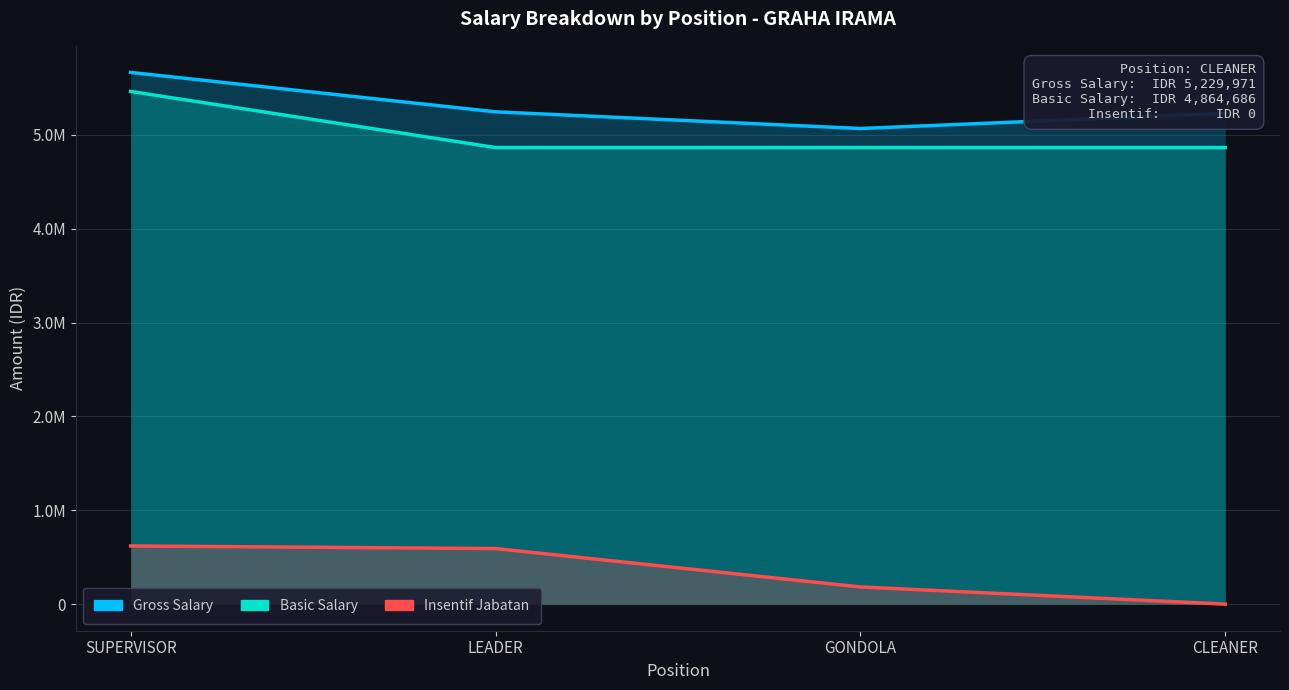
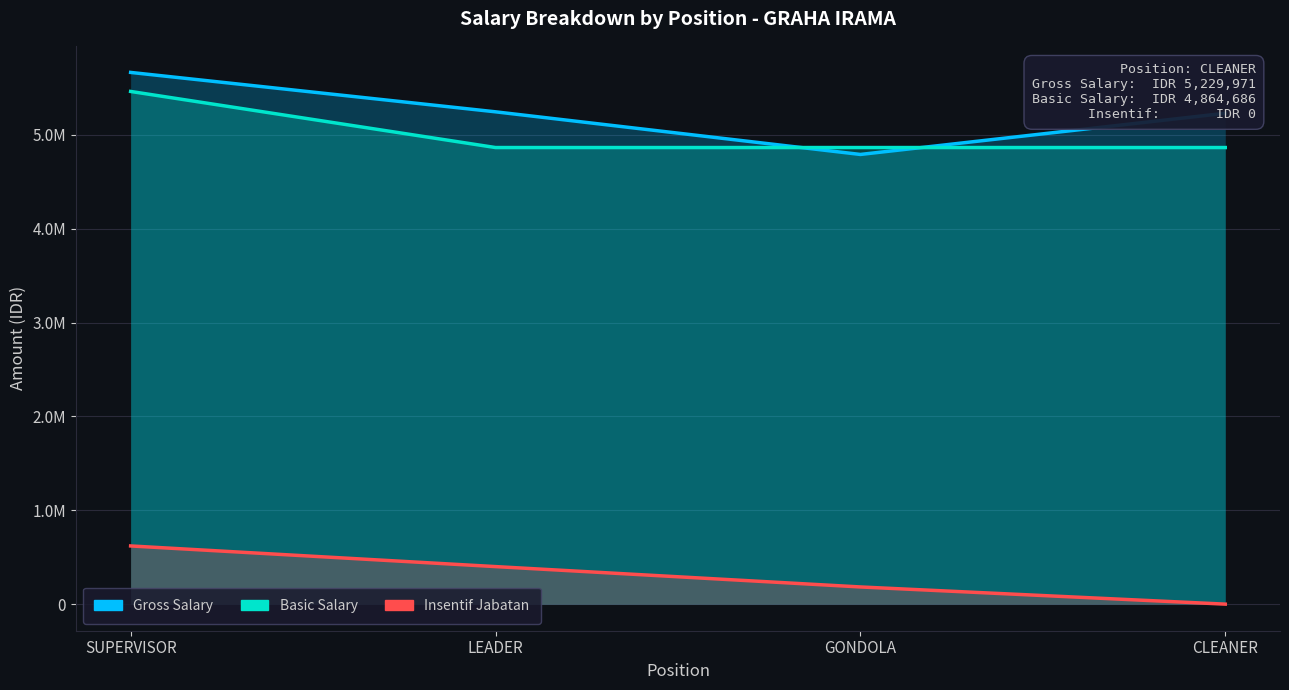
Insentif Jabatan, LEADER: 600000 -> 400000
Gross Salary, GONDOLA: 5100000 -> 4800000
